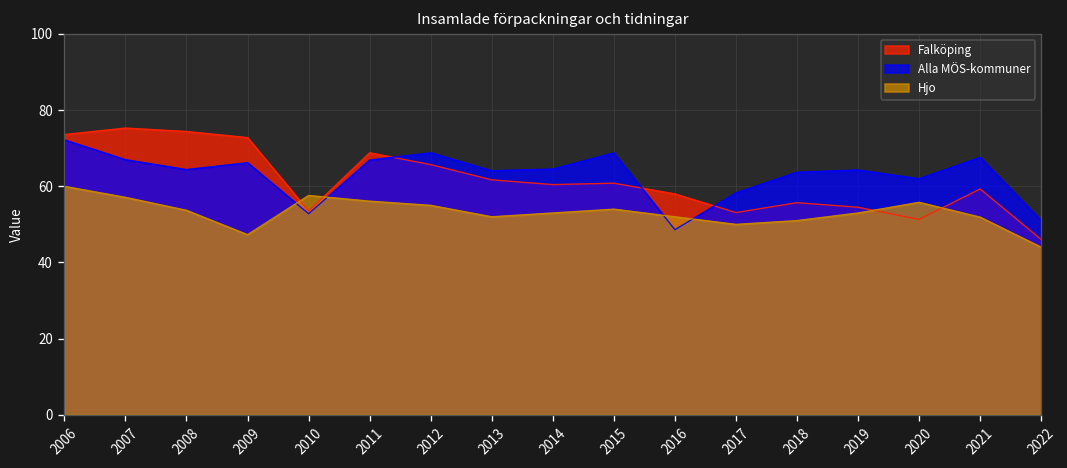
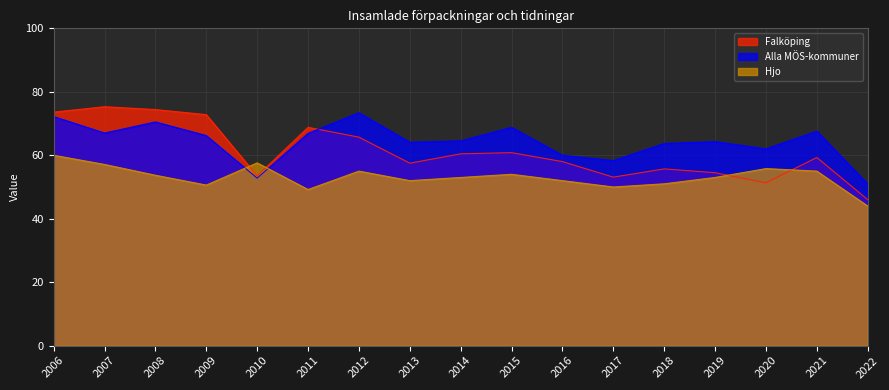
Alla MÖS-kommuner, 2008: 64 -> 71
Hjo, 2009: 47 -> 51
Hjo, 2011: 56 -> 49
Alla MÖS-kommuner, 2012: 69 -> 73
Falköping, 2013: 62 -> 58
Alla MÖS-kommuner, 2016: 49 -> 60
Hjo, 2021: 52 -> 55
